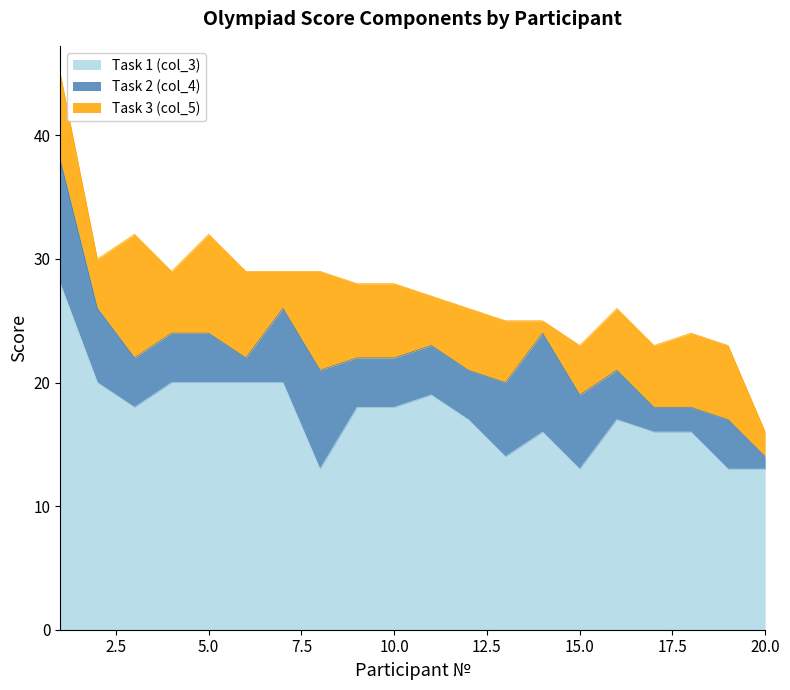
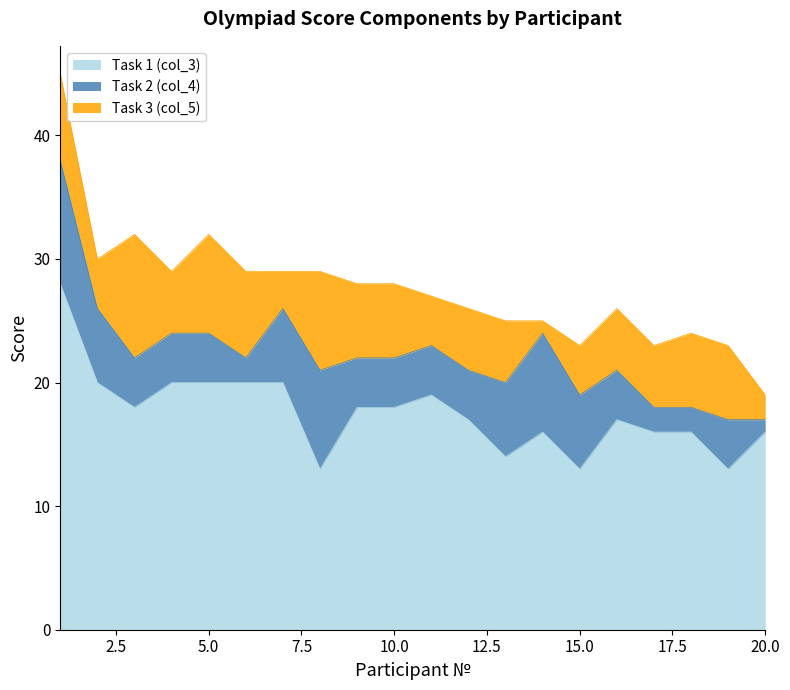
Task 1 (col_3), 20.0: 13 -> 16
